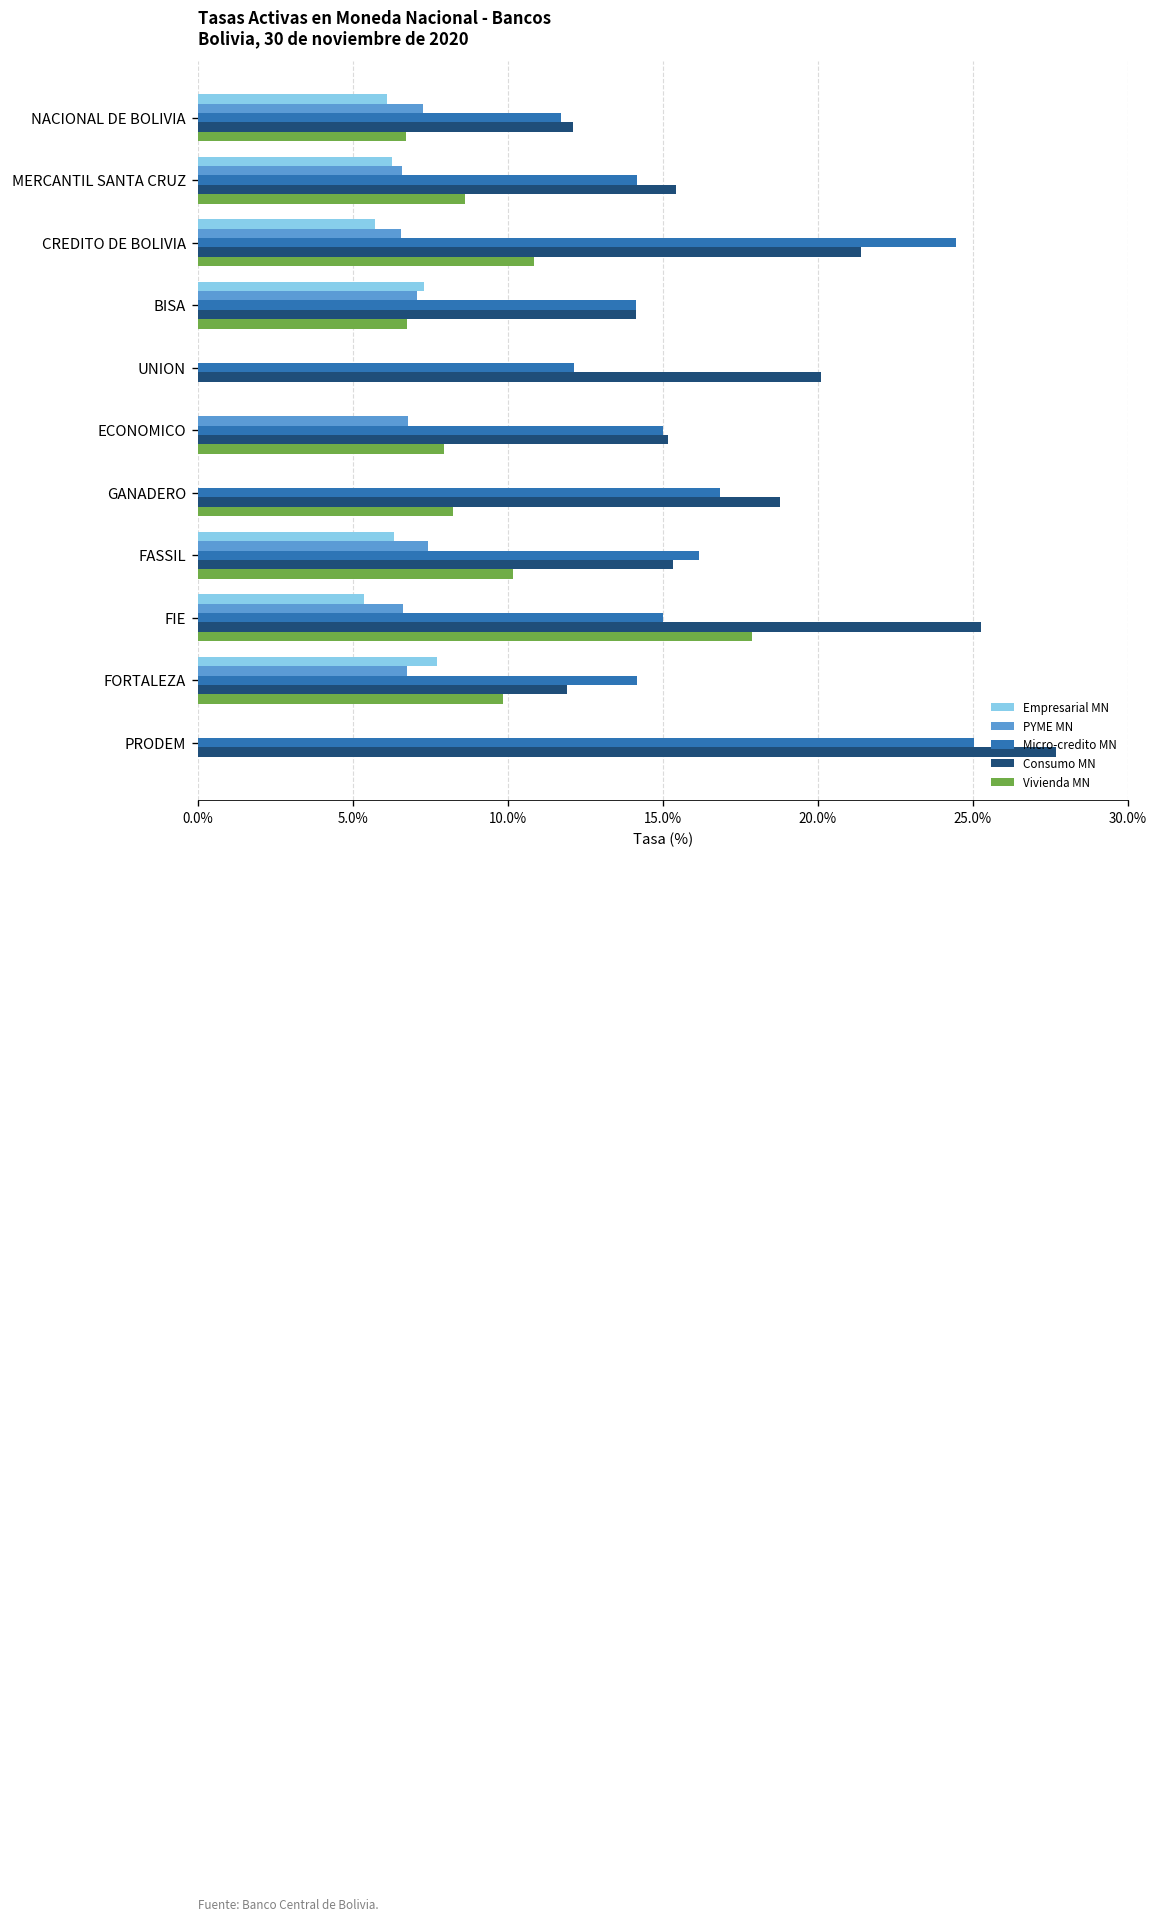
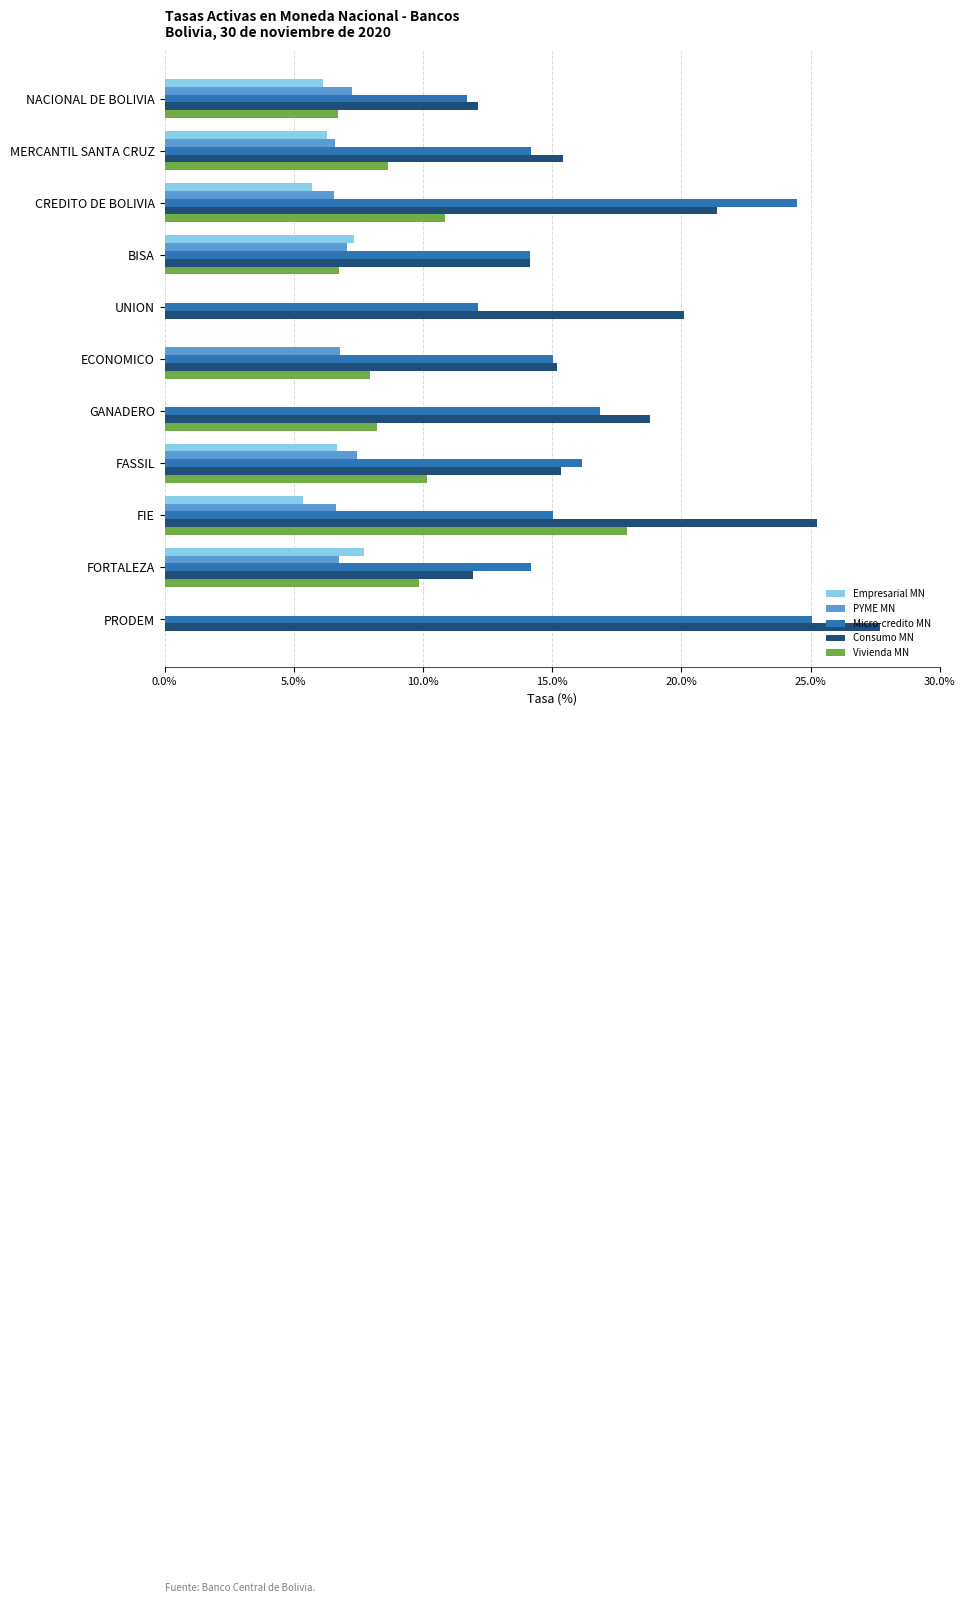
Empresarial MN, FASSIL: 6.3% -> 6.7%
